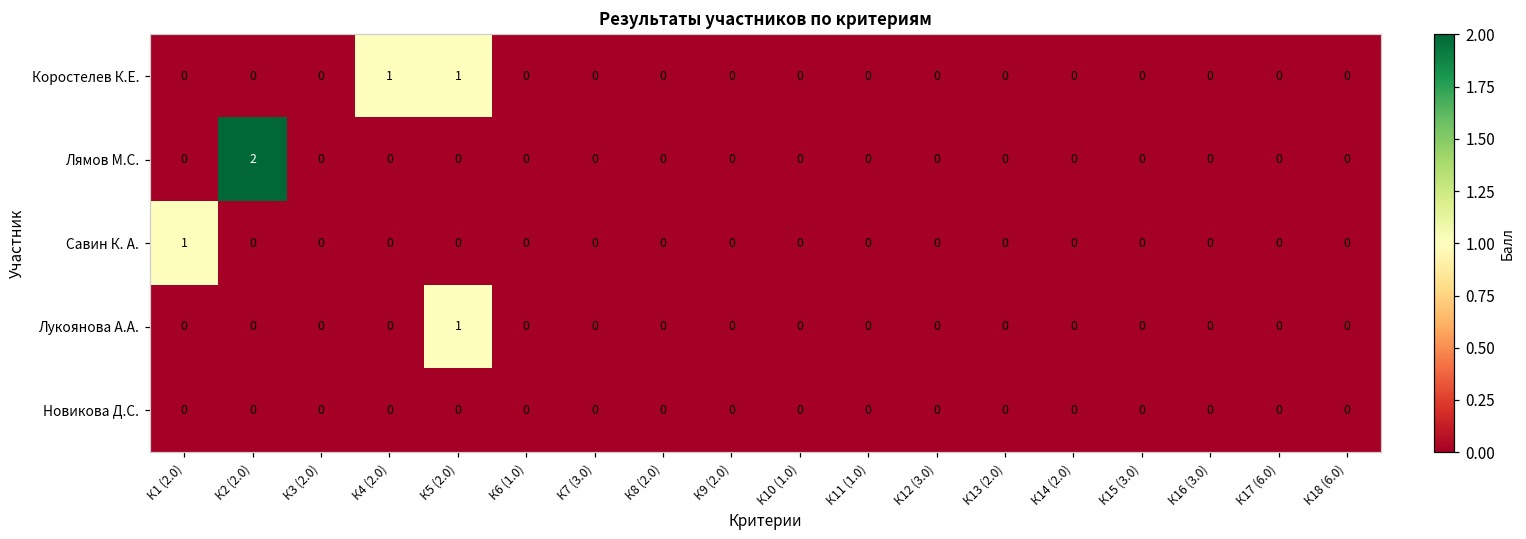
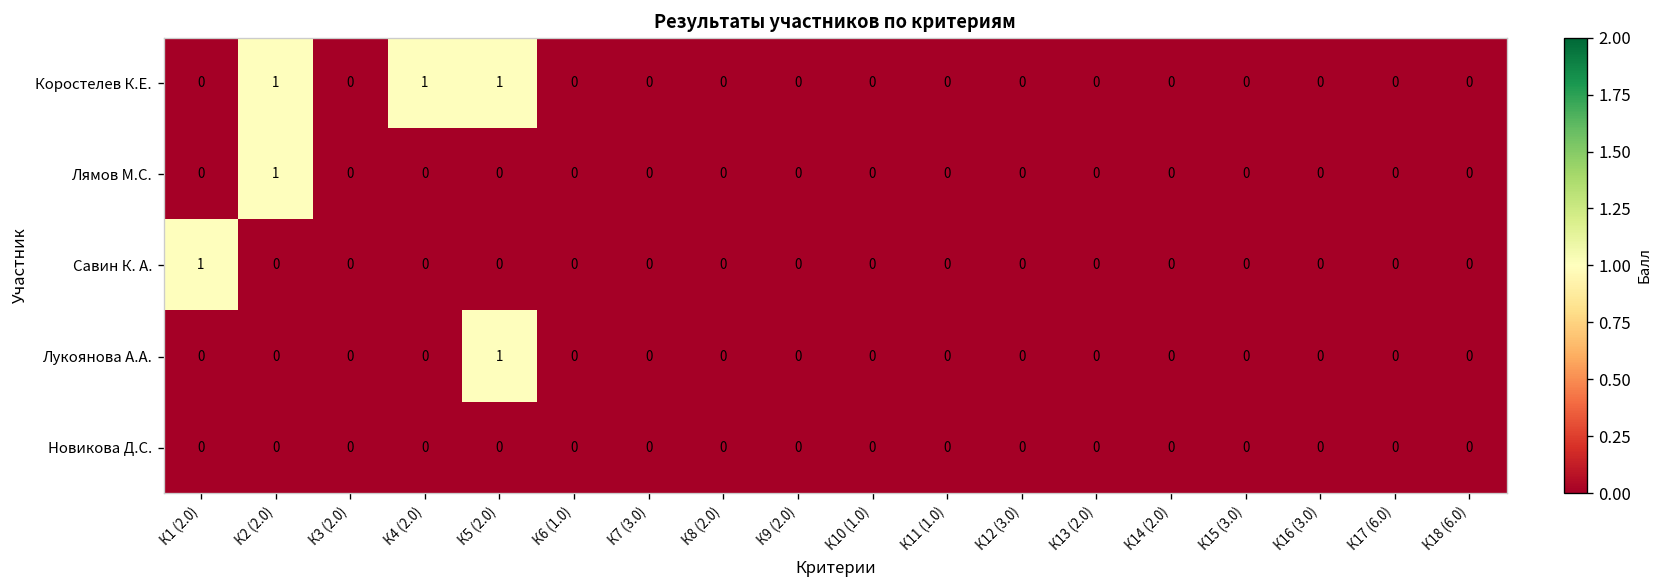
Коростелев К.Е., К2 (2.0): 0 -> 1
Лямов М.С., К2 (2.0): 2 -> 1
